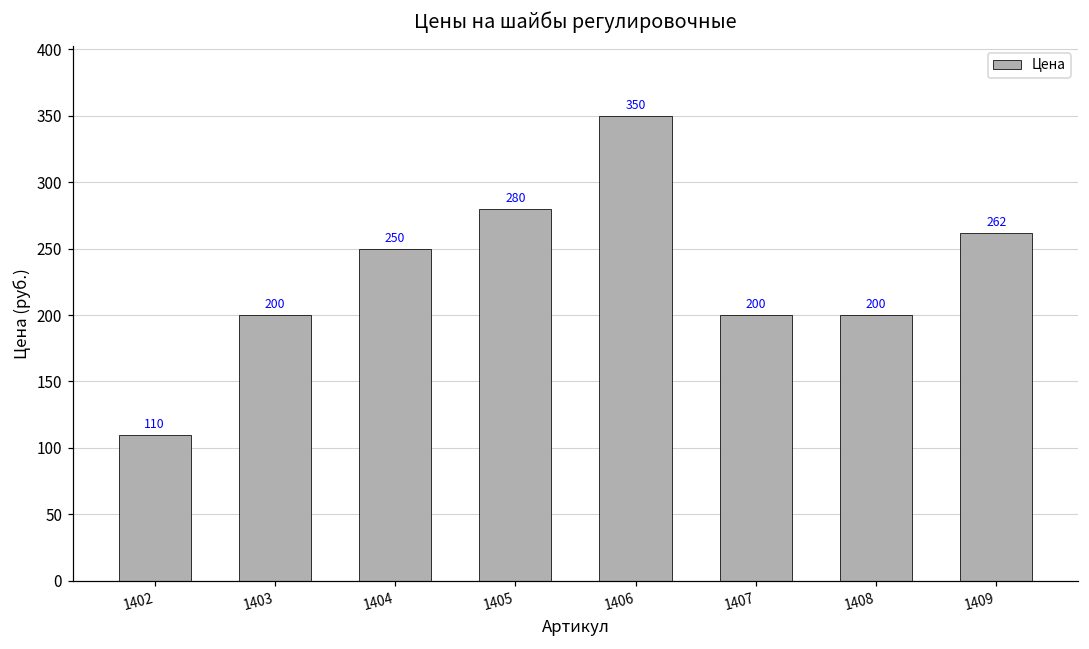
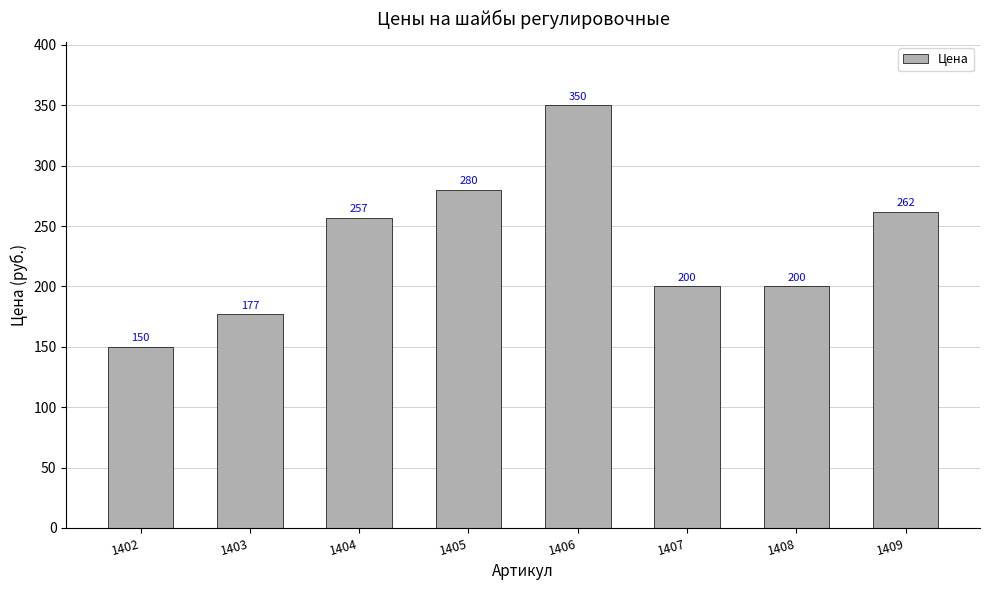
1402: 110 -> 150
1403: 200 -> 177
1404: 250 -> 257
